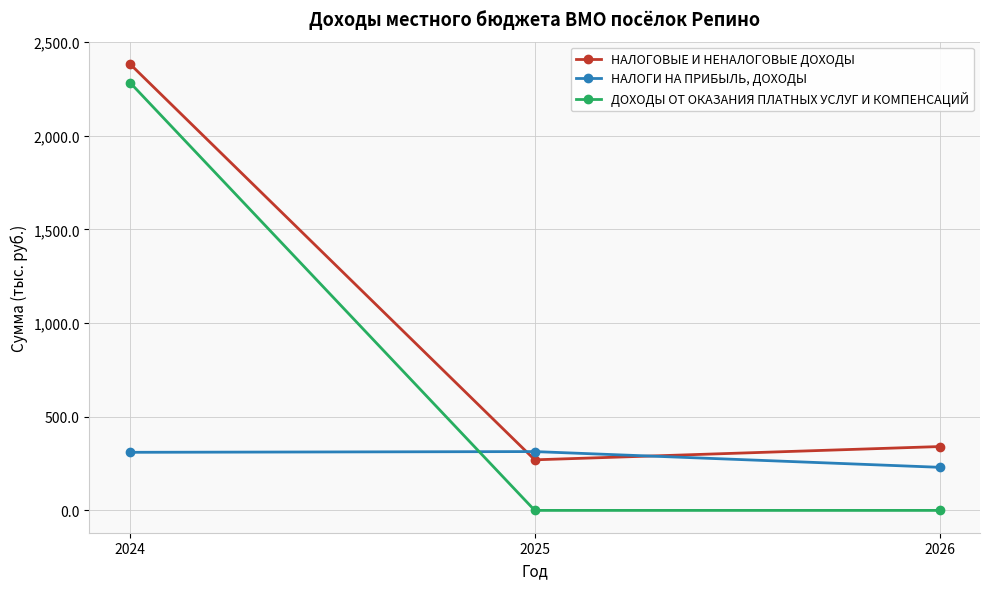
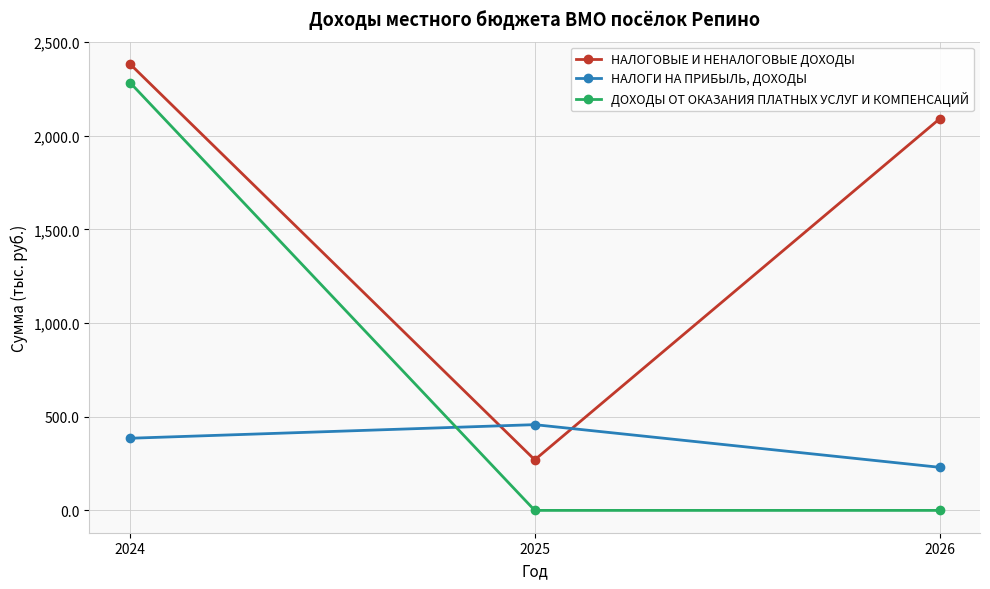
НАЛОГИ НА ПРИБЫЛЬ, ДОХОДЫ, 2024: 310 -> 390
НАЛОГИ НА ПРИБЫЛЬ, ДОХОДЫ, 2025: 310 -> 460
НАЛОГОВЫЕ И НЕНАЛОГОВЫЕ ДОХОДЫ, 2026: 340 -> 2,090
